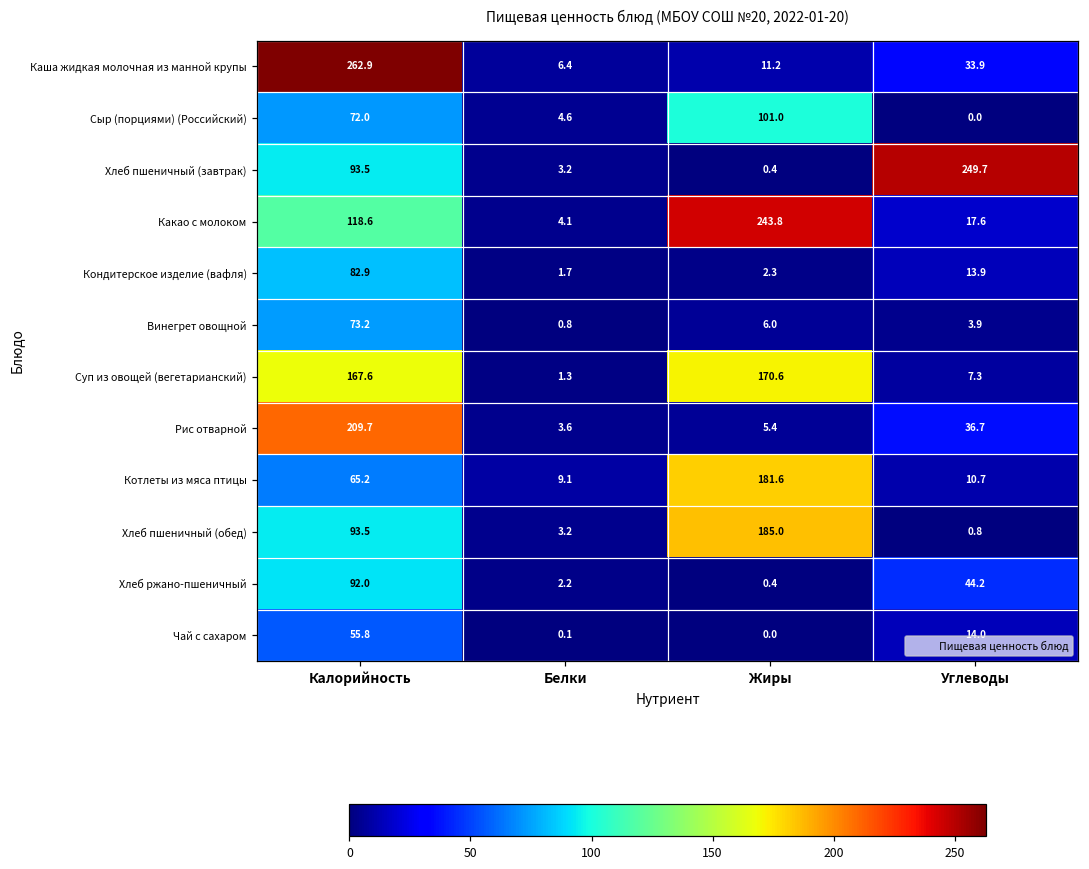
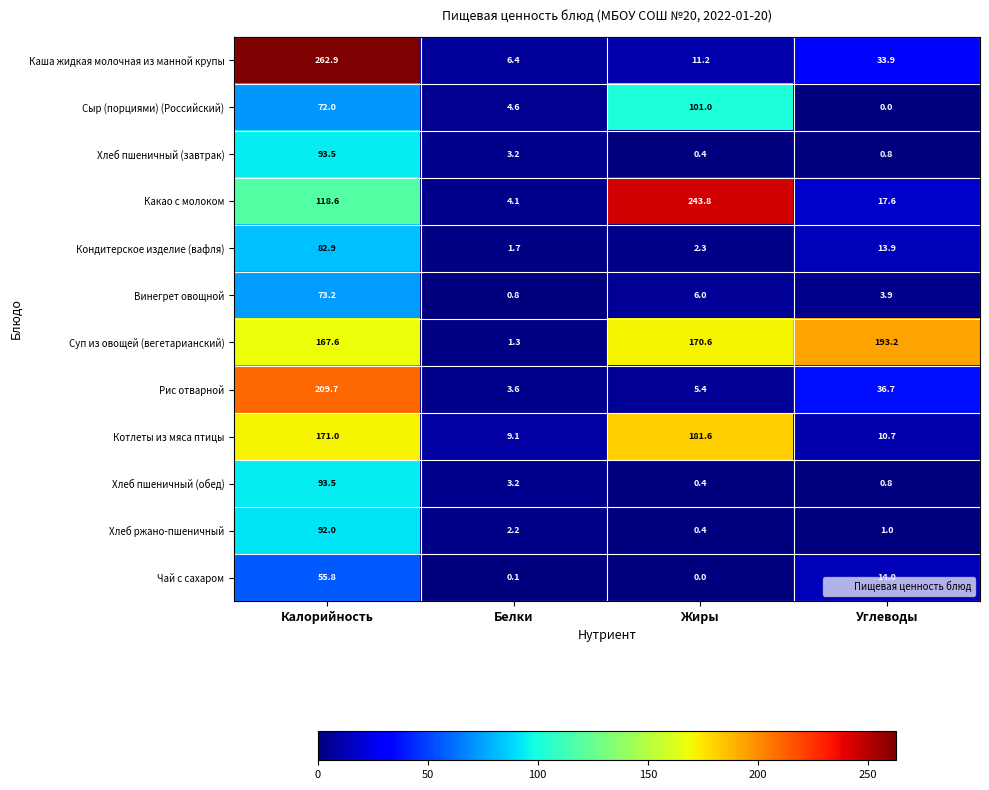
Хлеб пшеничный (завтрак), Углеводы: 249.7 -> 0.8
Суп из овощей (вегетарианский), Углеводы: 7.3 -> 193.2
Котлеты из мяса птицы, Калорийность: 65.2 -> 171.0
Хлеб пшеничный (обед), Жиры: 185.0 -> 0.4
Хлеб ржано-пшеничный, Углеводы: 44.2 -> 1.0
